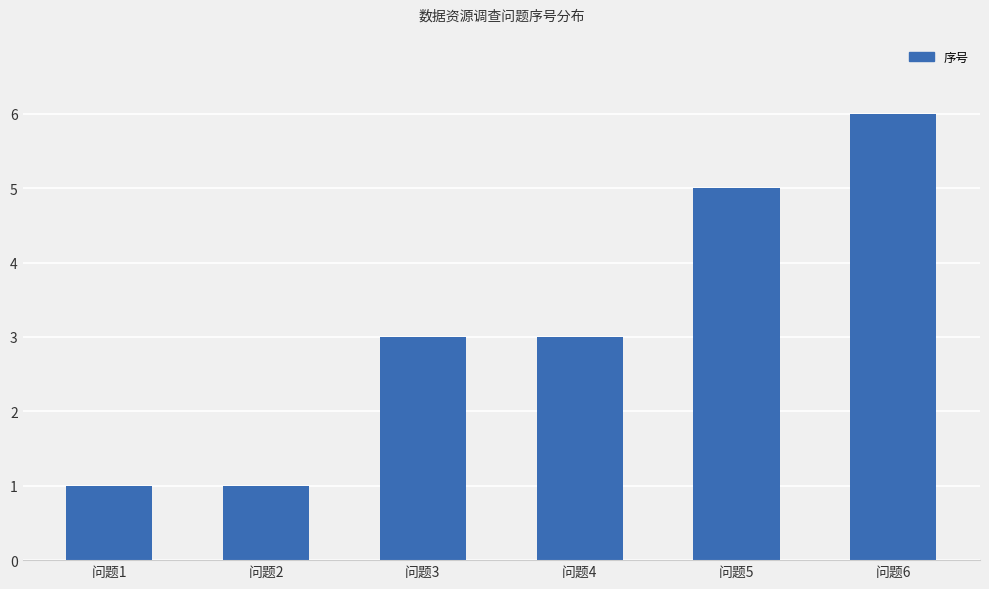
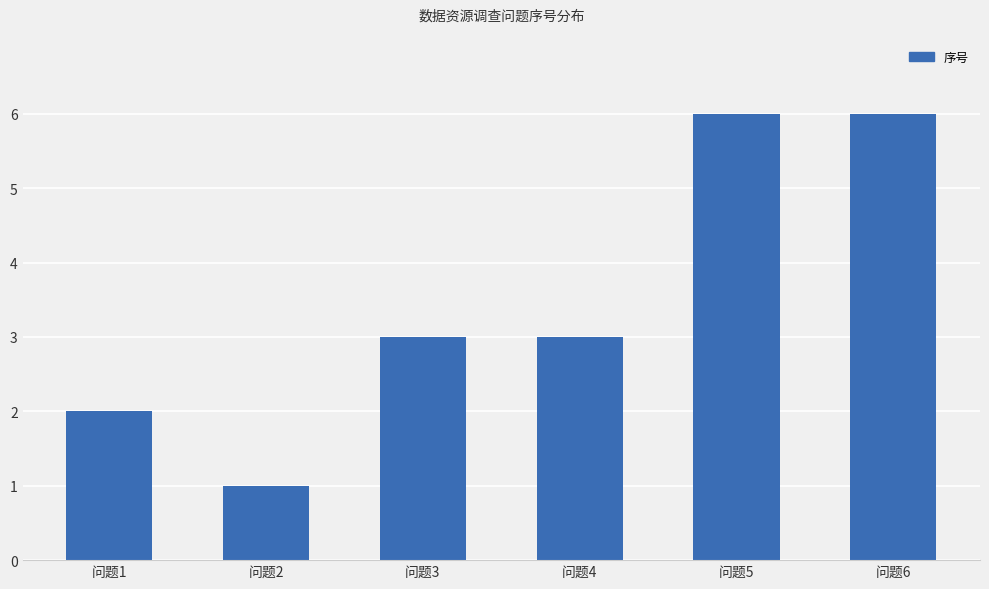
问题1: 1 -> 2
问题5: 5 -> 6
